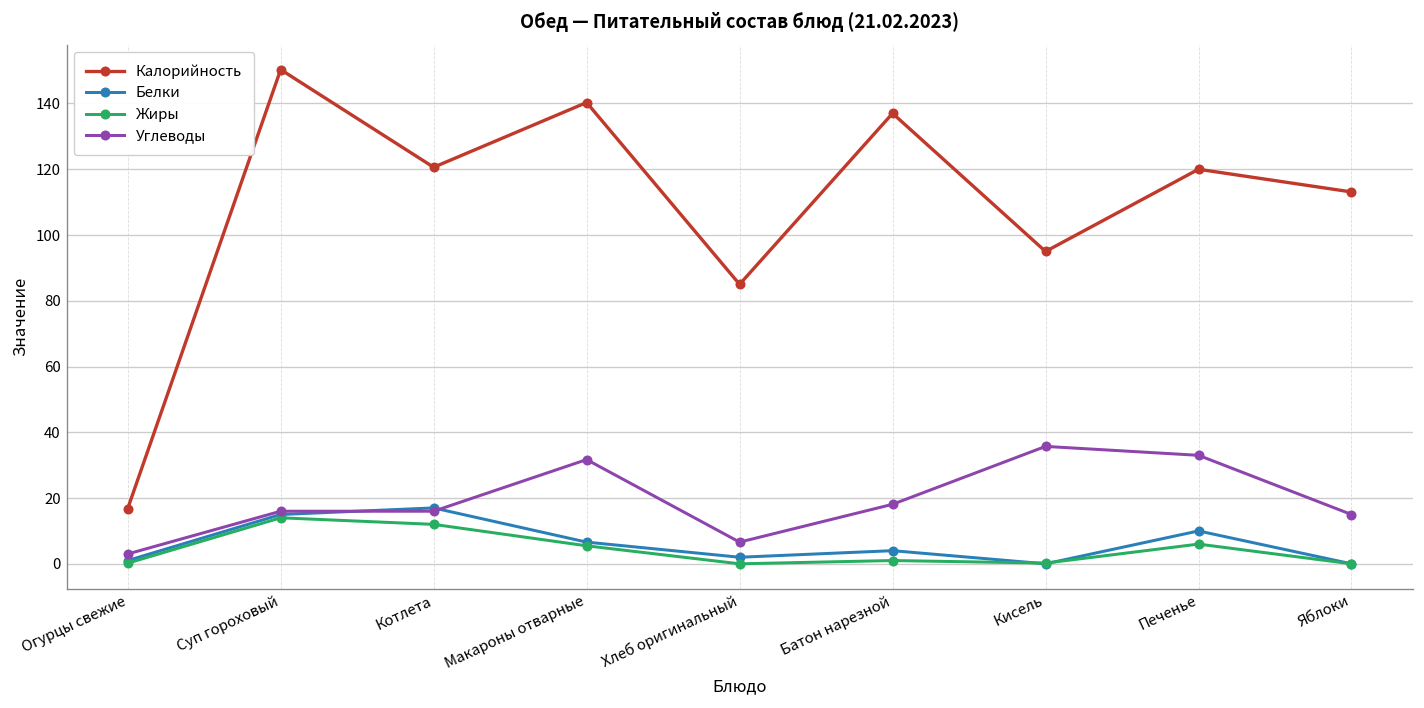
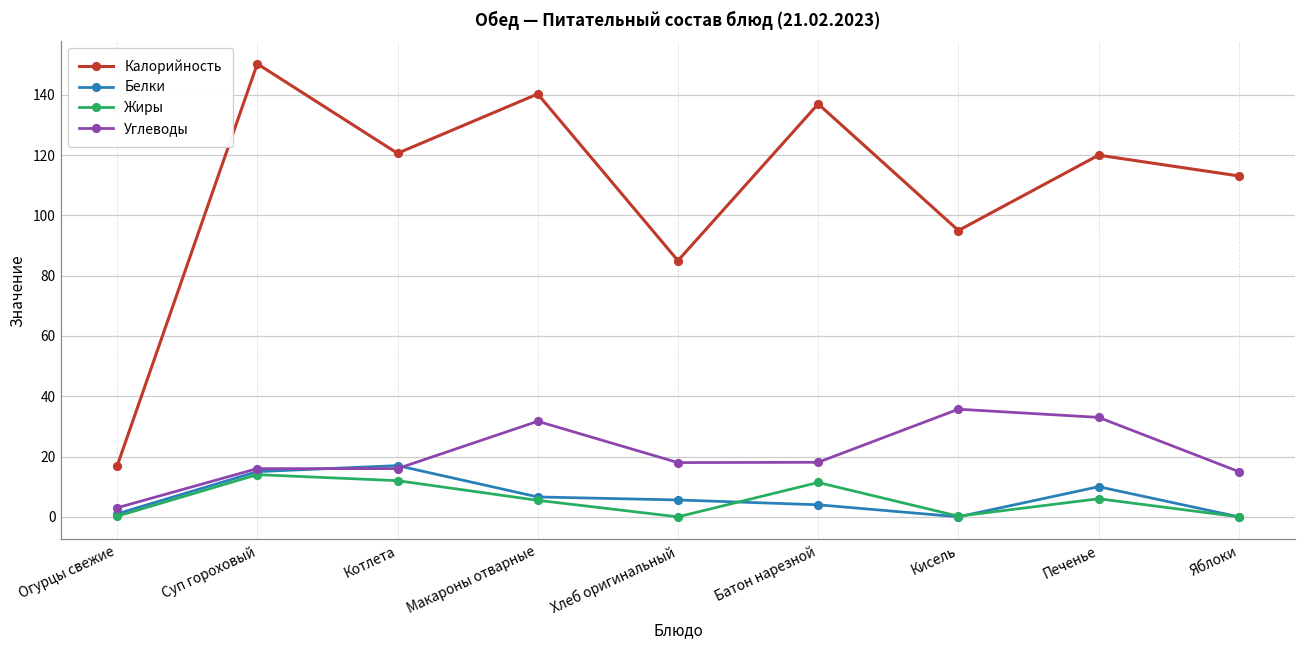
Белки, Хлеб оригинальный: 2 -> 6
Углеводы, Хлеб оригинальный: 7 -> 18
Жиры, Батон нарезной: 1 -> 11
